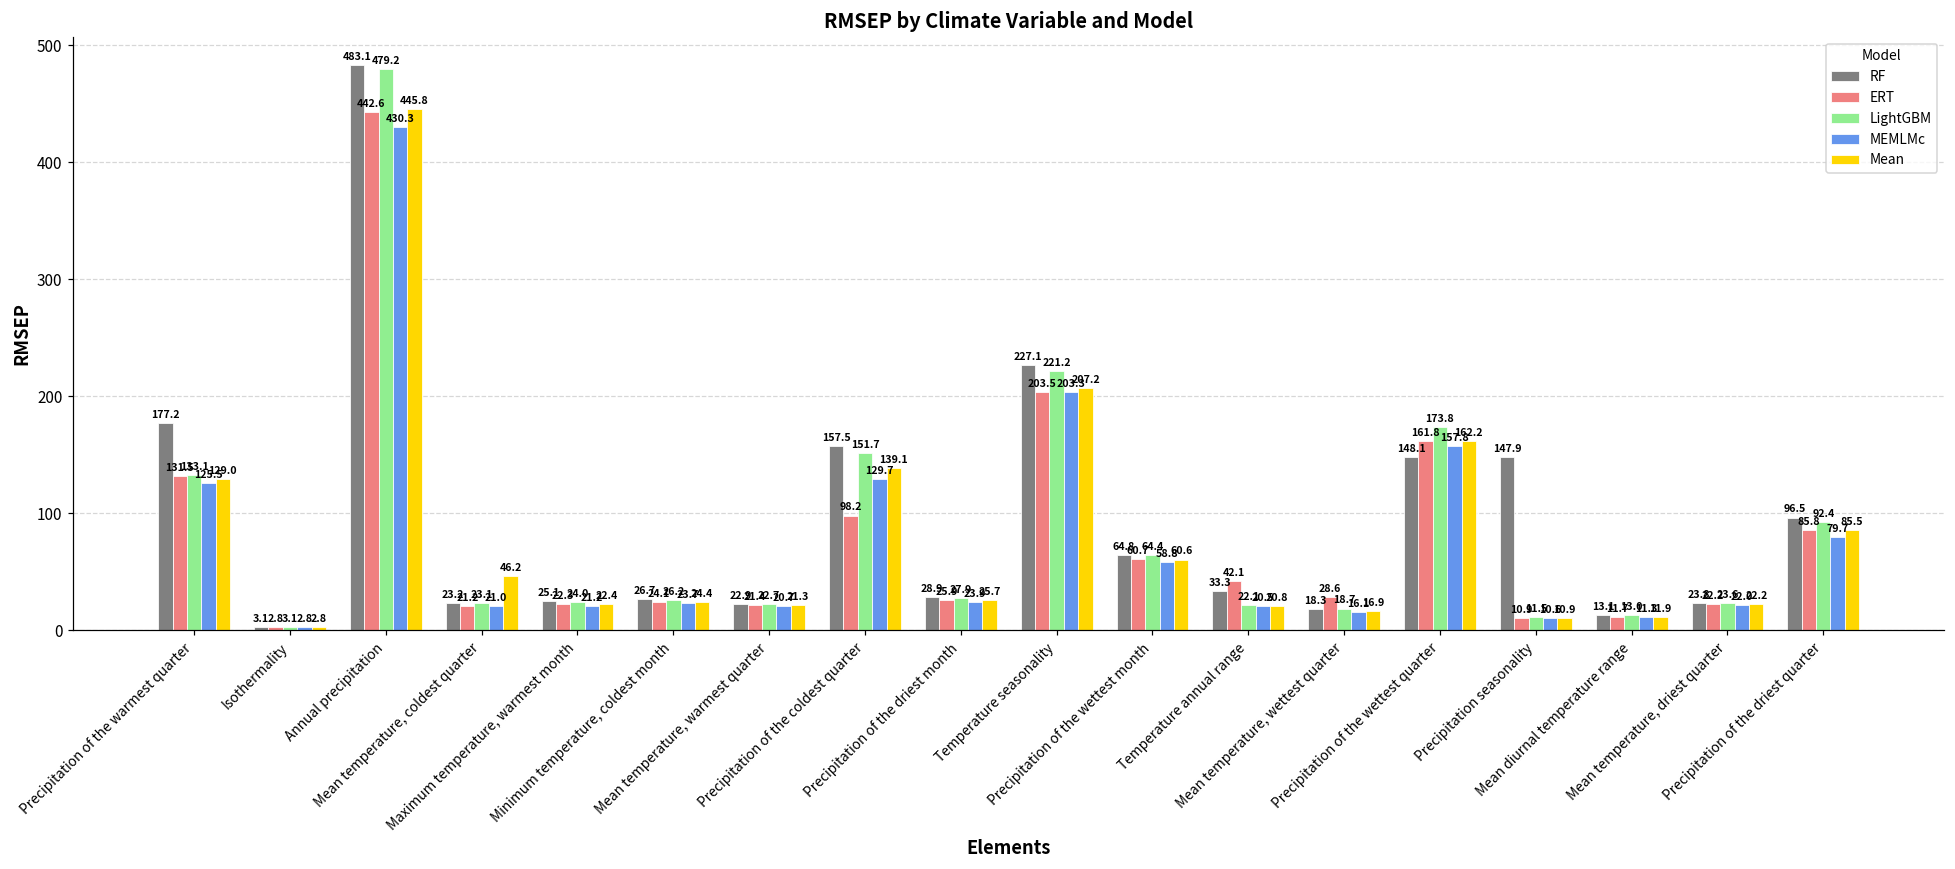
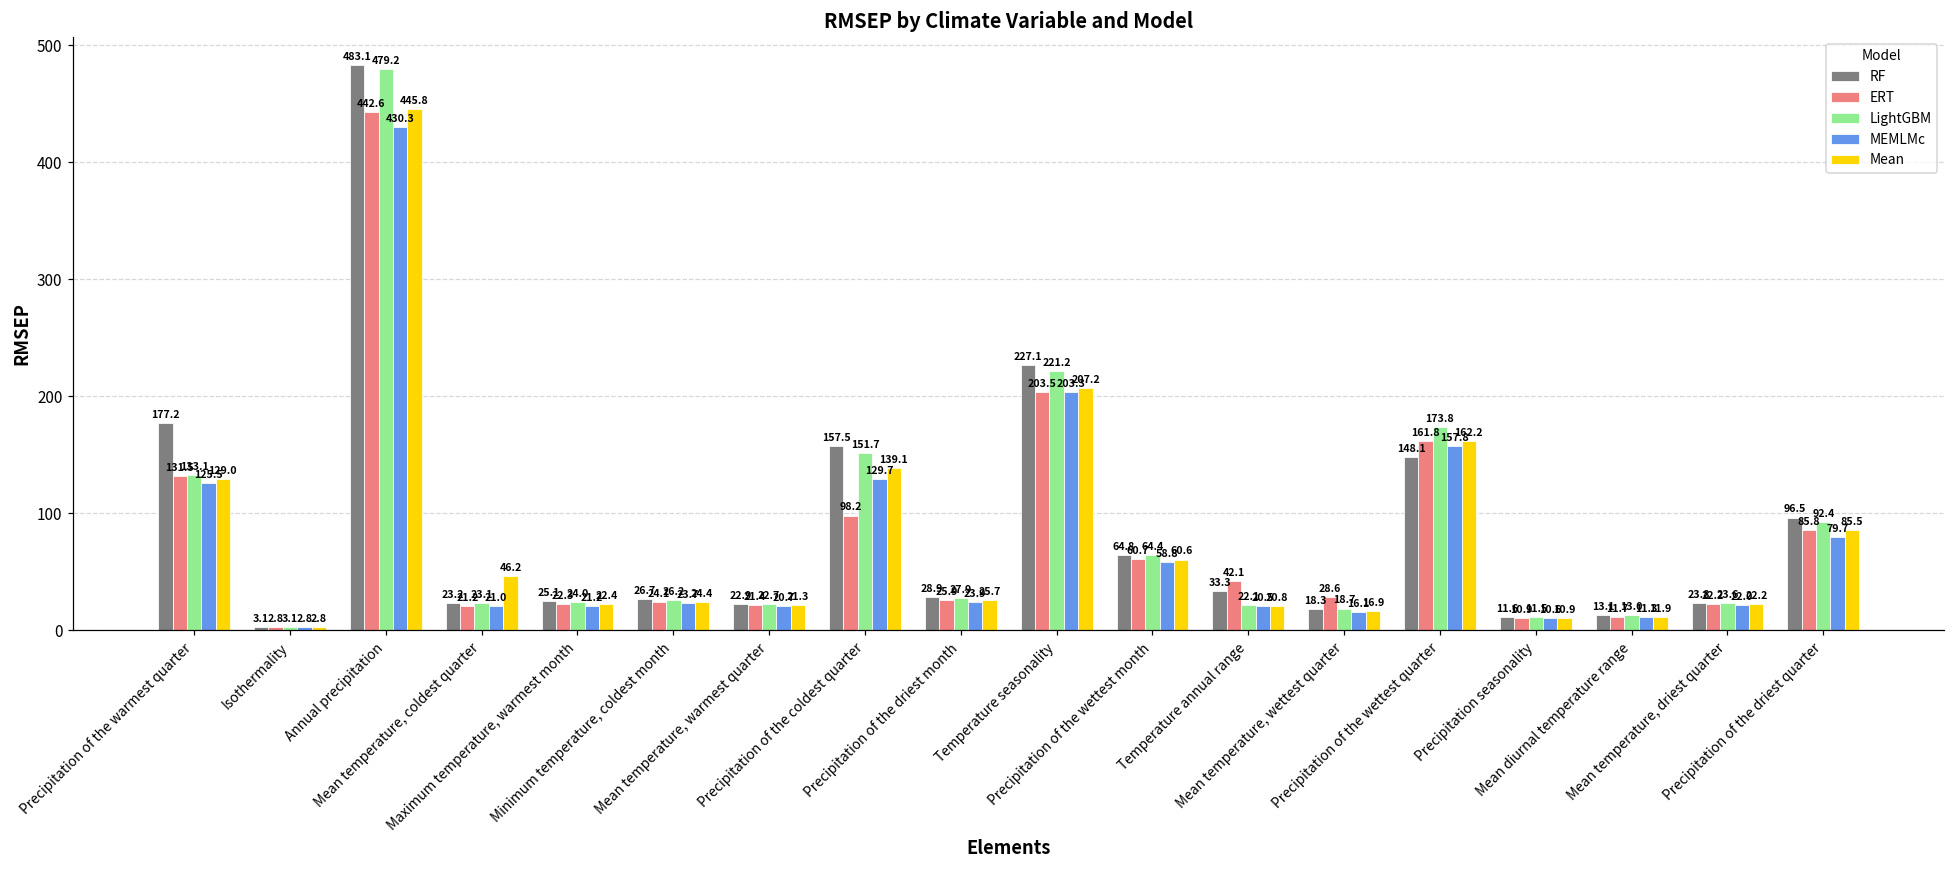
RF, Precipitation seasonality: 147.9 -> 11.6
